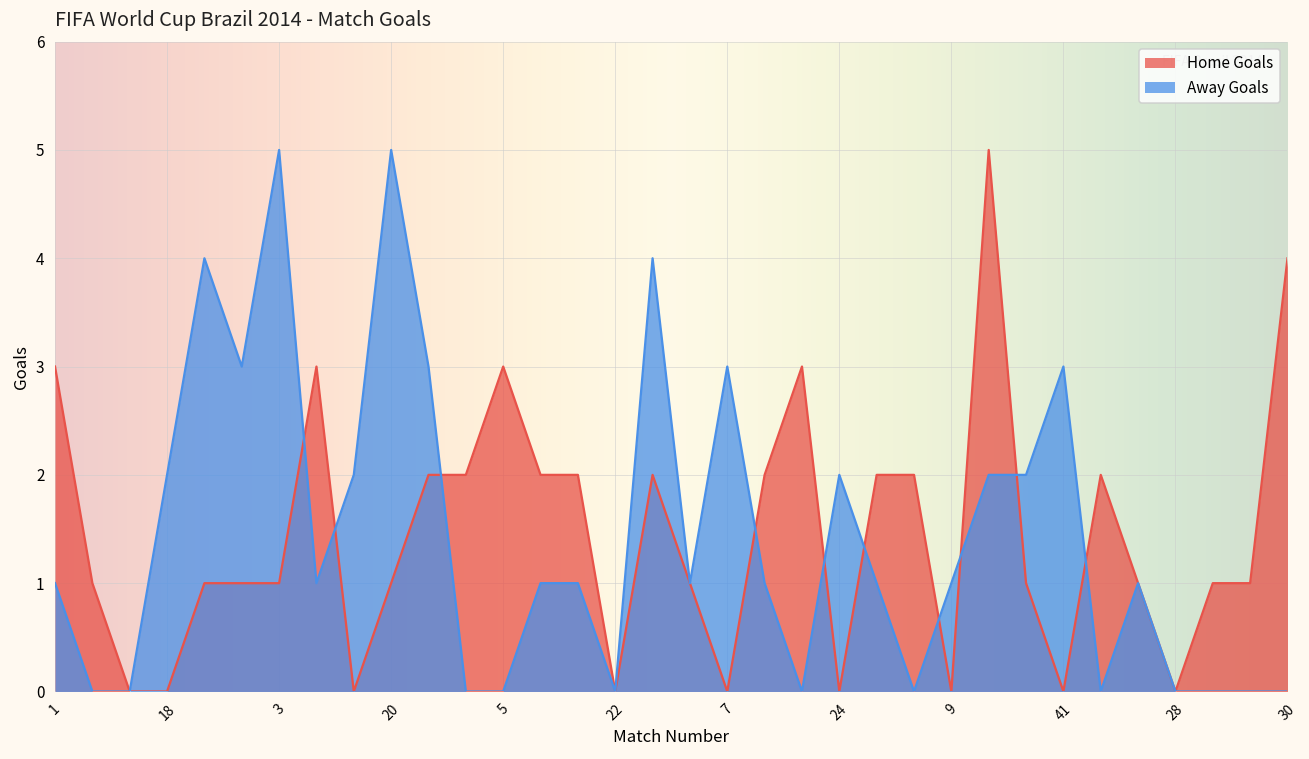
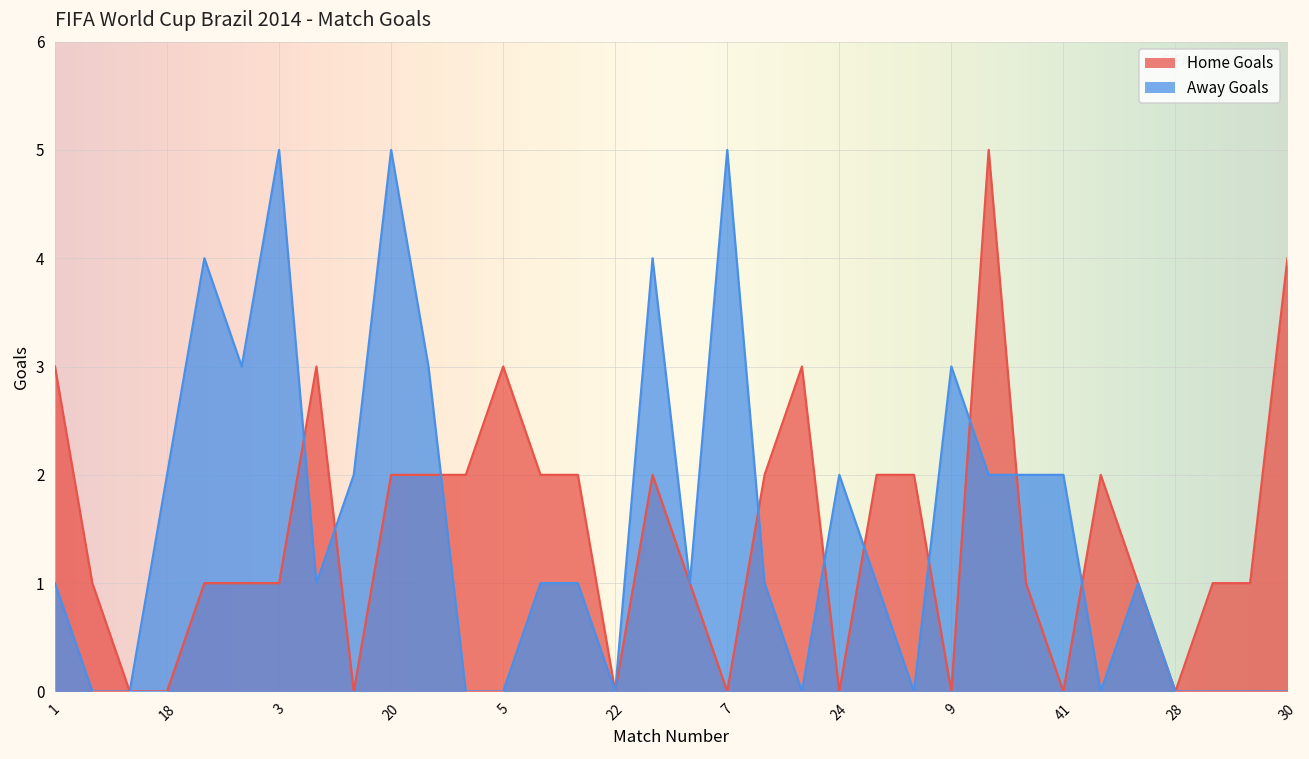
Home Goals, 20: 1 -> 2
Away Goals, 7: 3 -> 5
Away Goals, 9: 1 -> 3
Away Goals, 41: 3 -> 2
